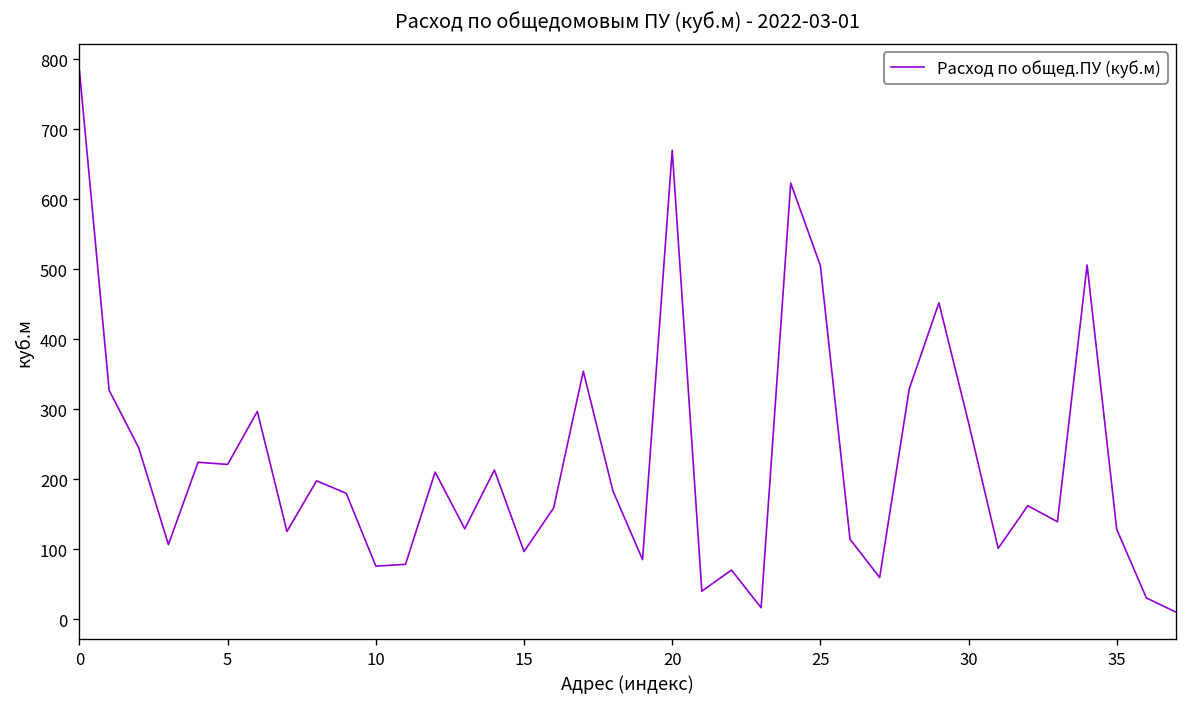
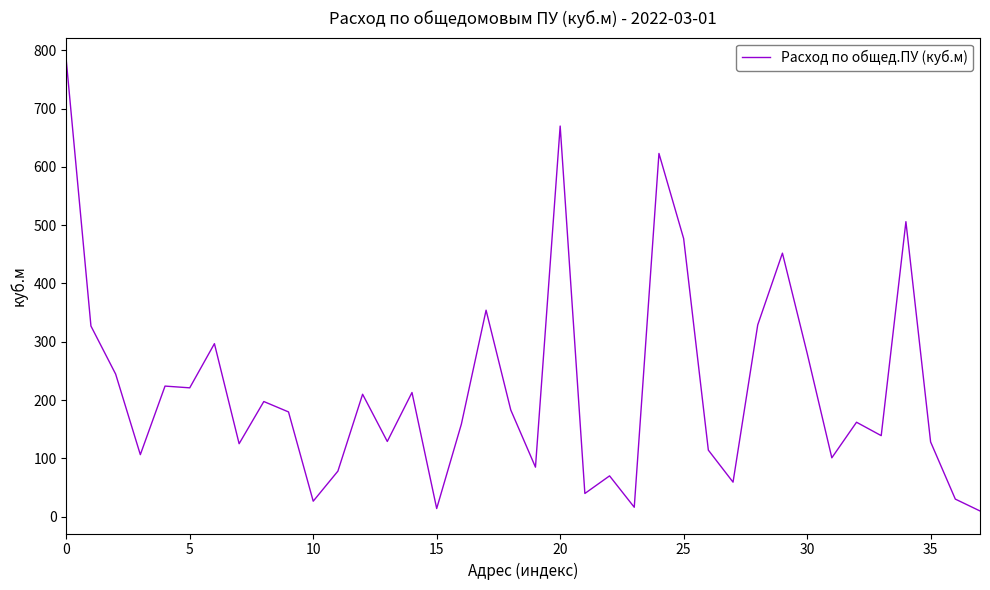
10: 80 -> 30
15: 100 -> 10
25: 510 -> 480
